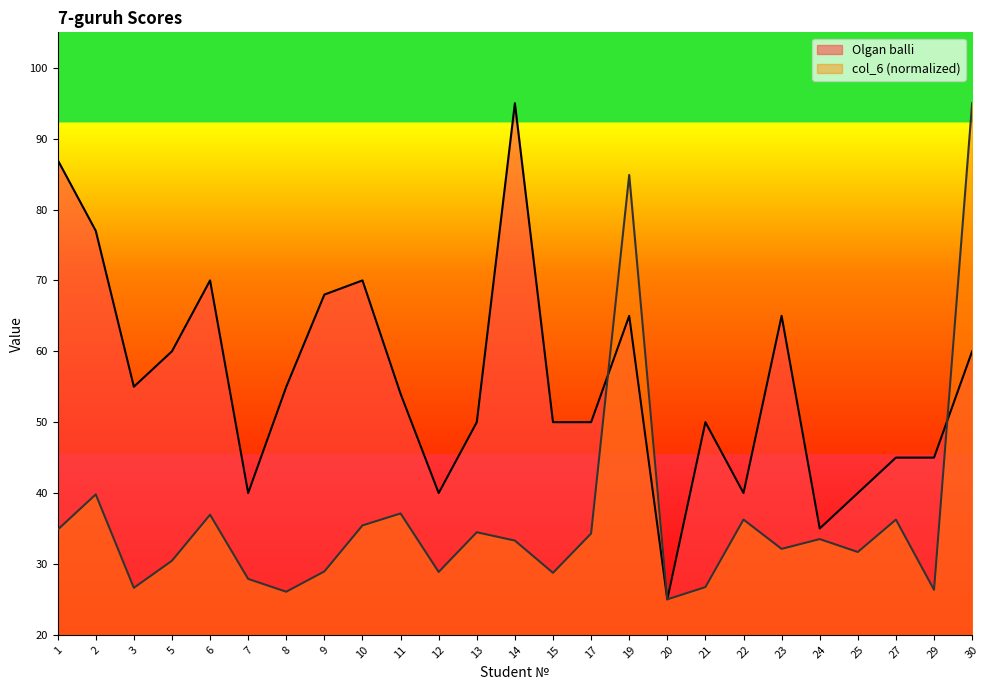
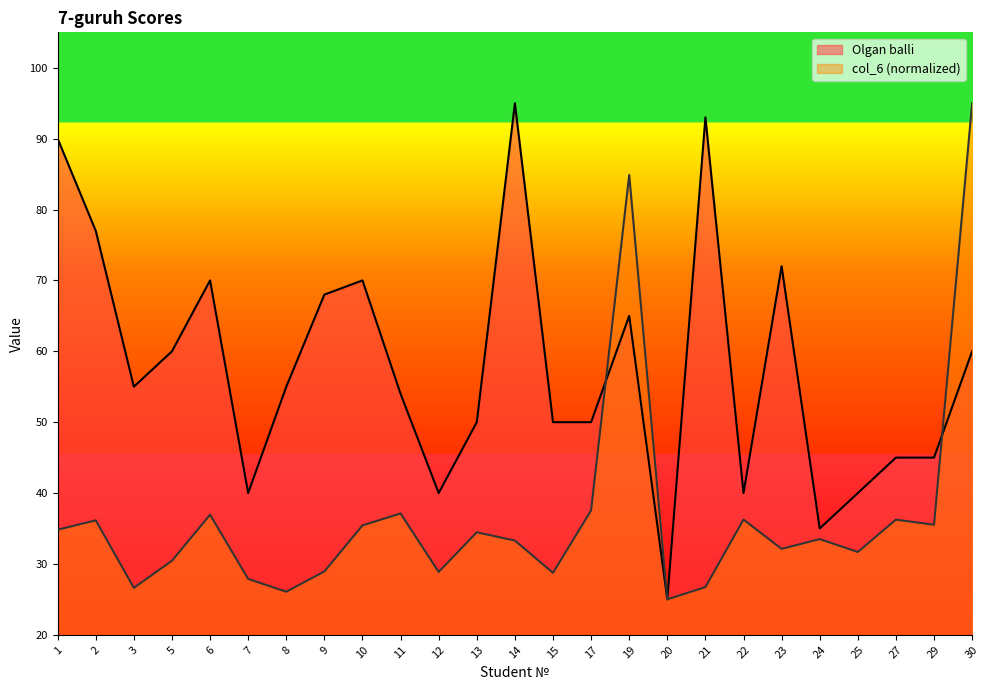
Olgan balli, 1: 87 -> 90
col_6 (normalized), 2: 40 -> 36
col_6 (normalized), 17: 34 -> 38
Olgan balli, 21: 50 -> 93
Olgan balli, 23: 65 -> 72
col_6 (normalized), 29: 26 -> 36
